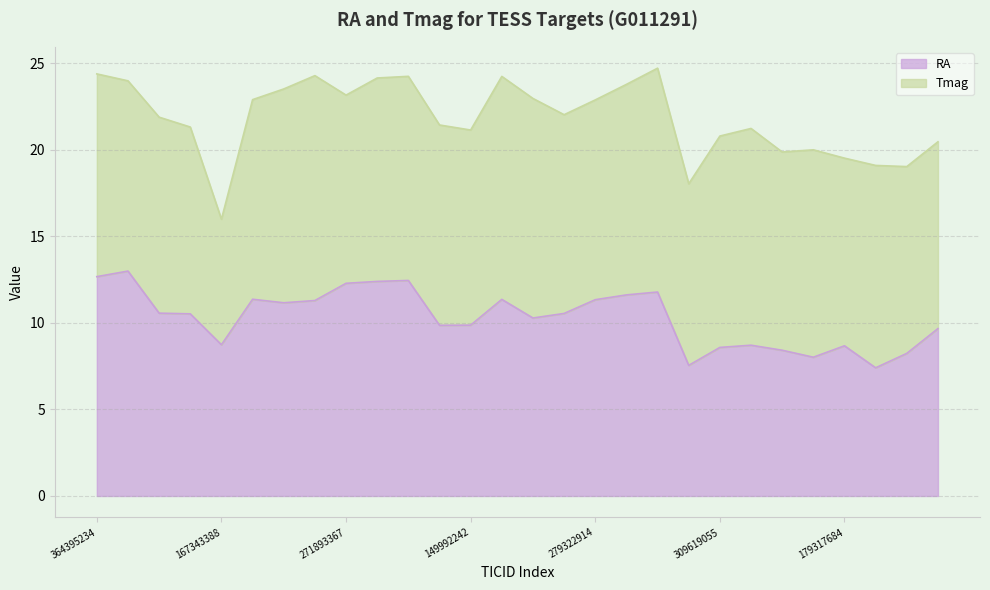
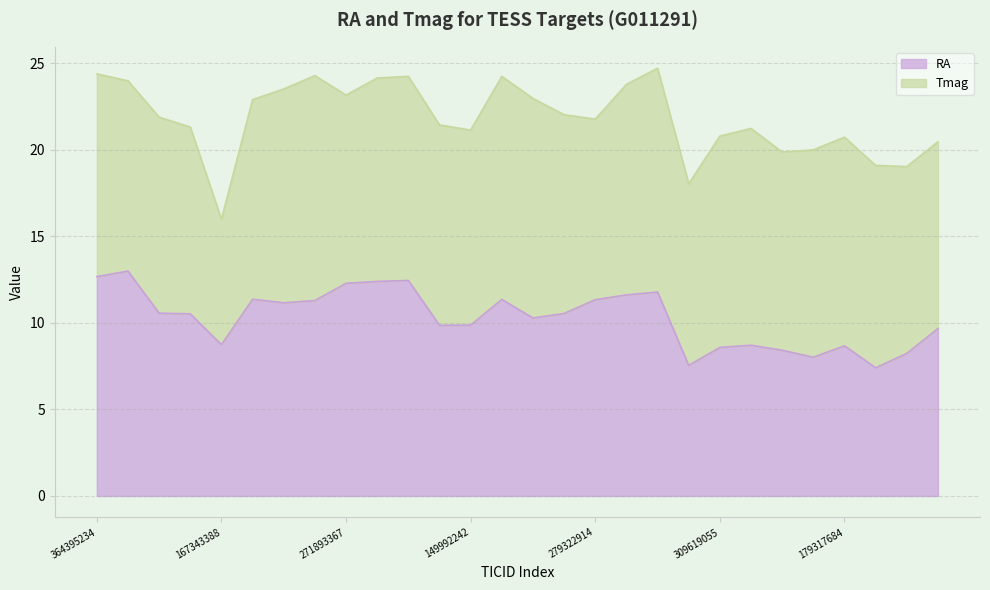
Tmag, 279322914: 11.5 -> 10.4
Tmag, 179317684: 10.8 -> 12.1
